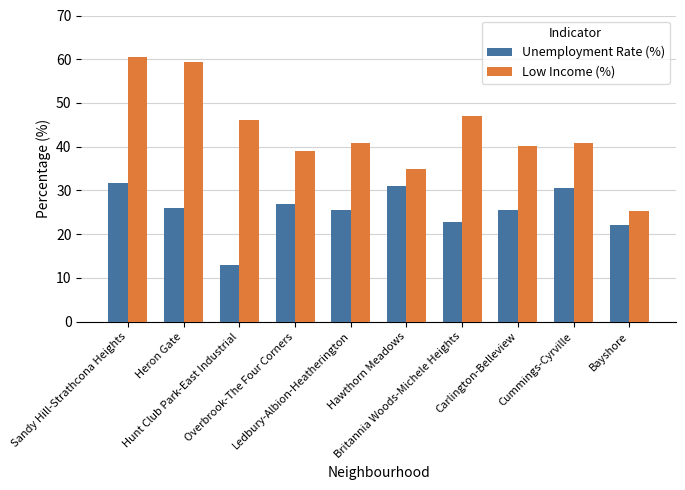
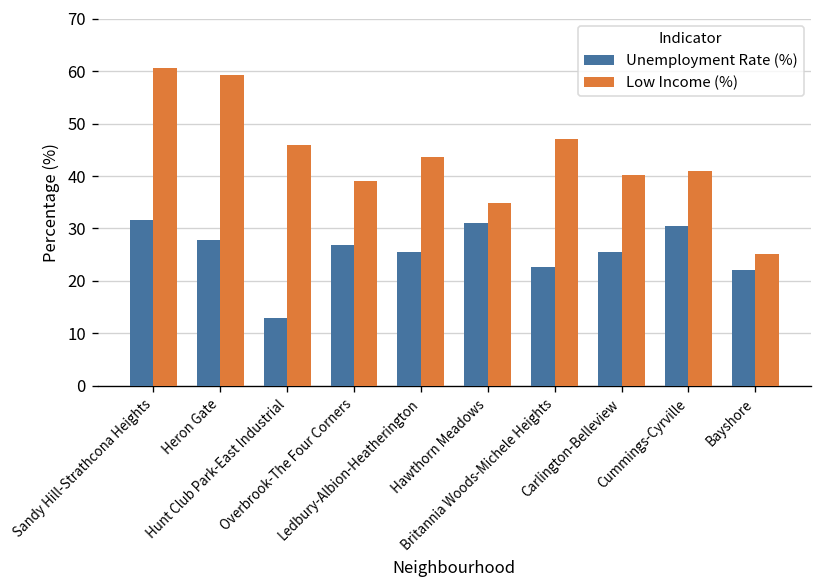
Unemployment Rate (%), Heron Gate: 26 -> 28
Low Income (%), Ledbury-Albion-Heatherington: 41 -> 44
